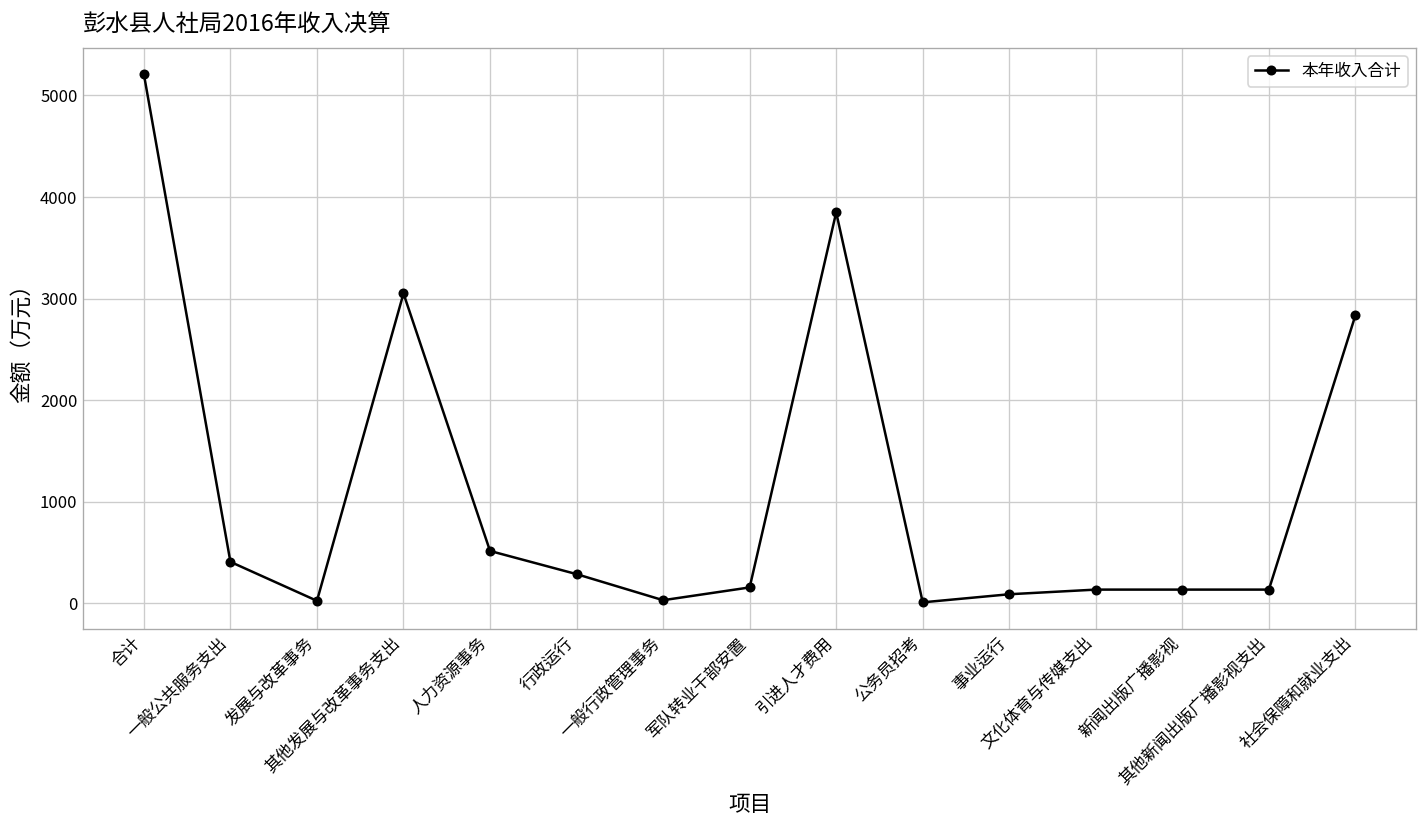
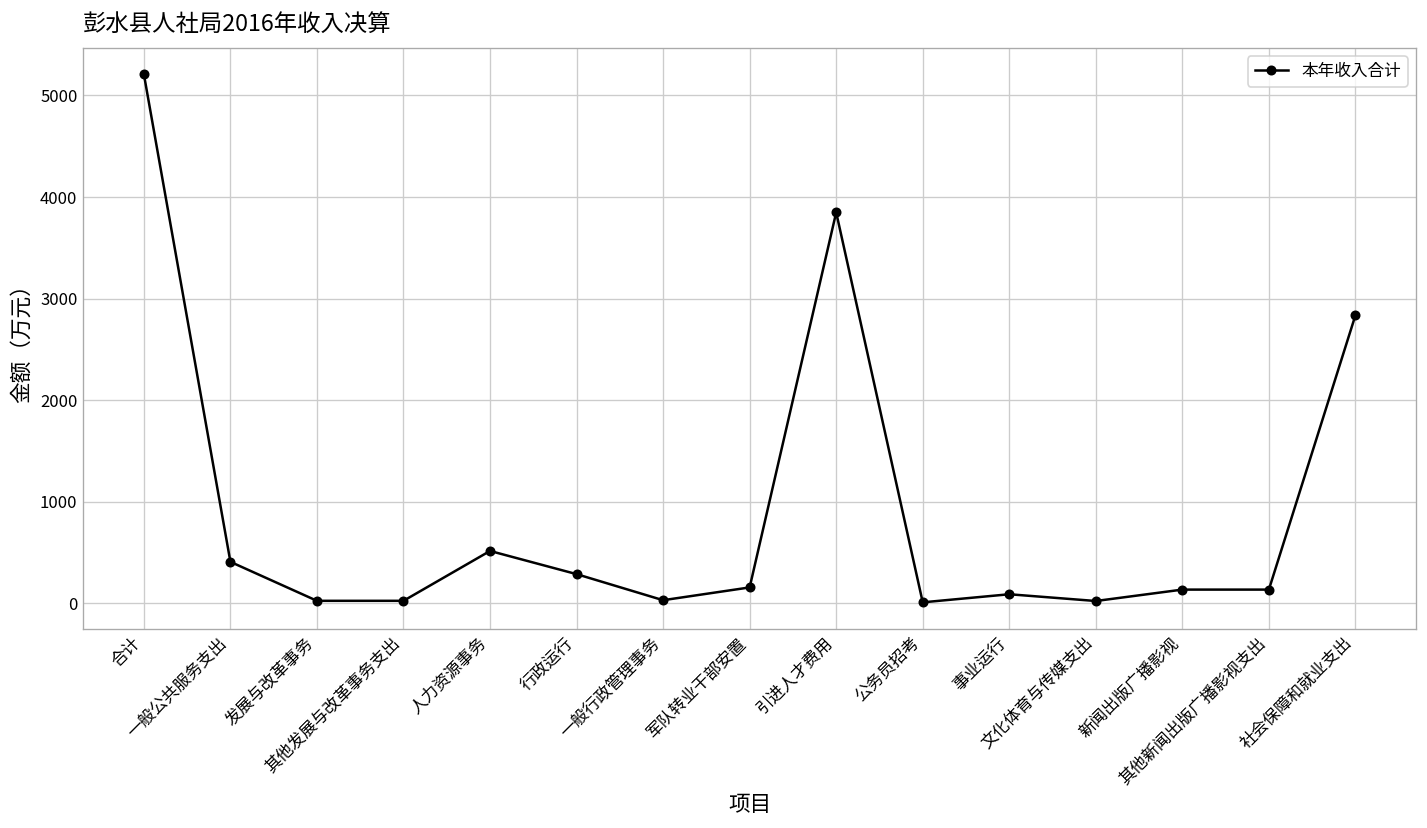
其他发展与改革事务支出: 3100 -> 0
文化体育与传媒支出: 100 -> 0
